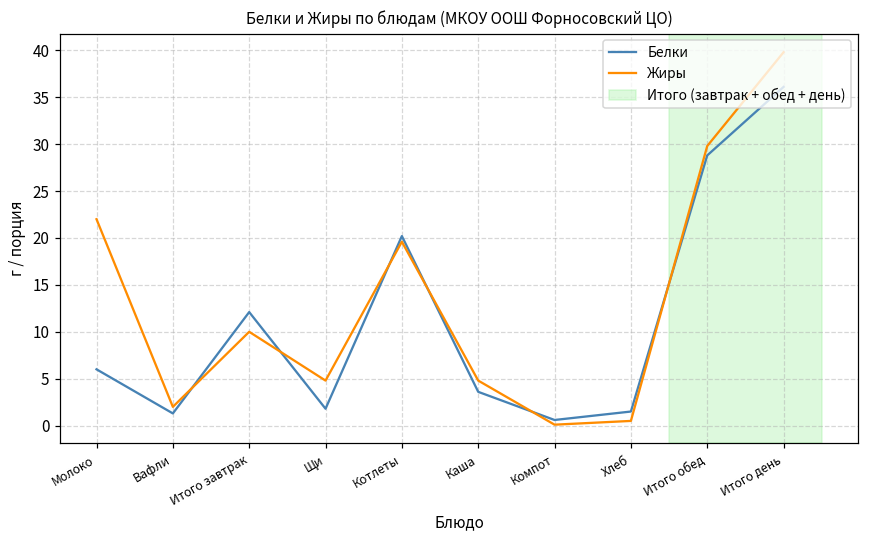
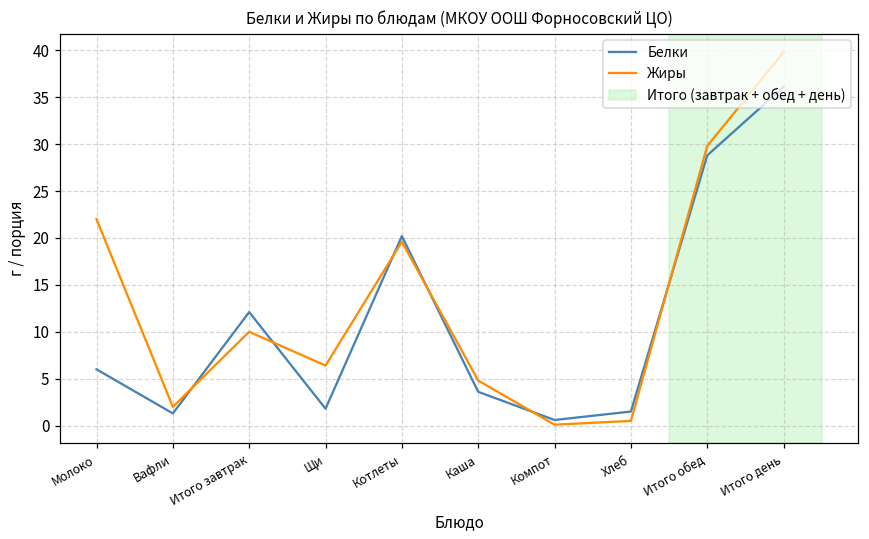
Жиры, Щи: 5 -> 6
